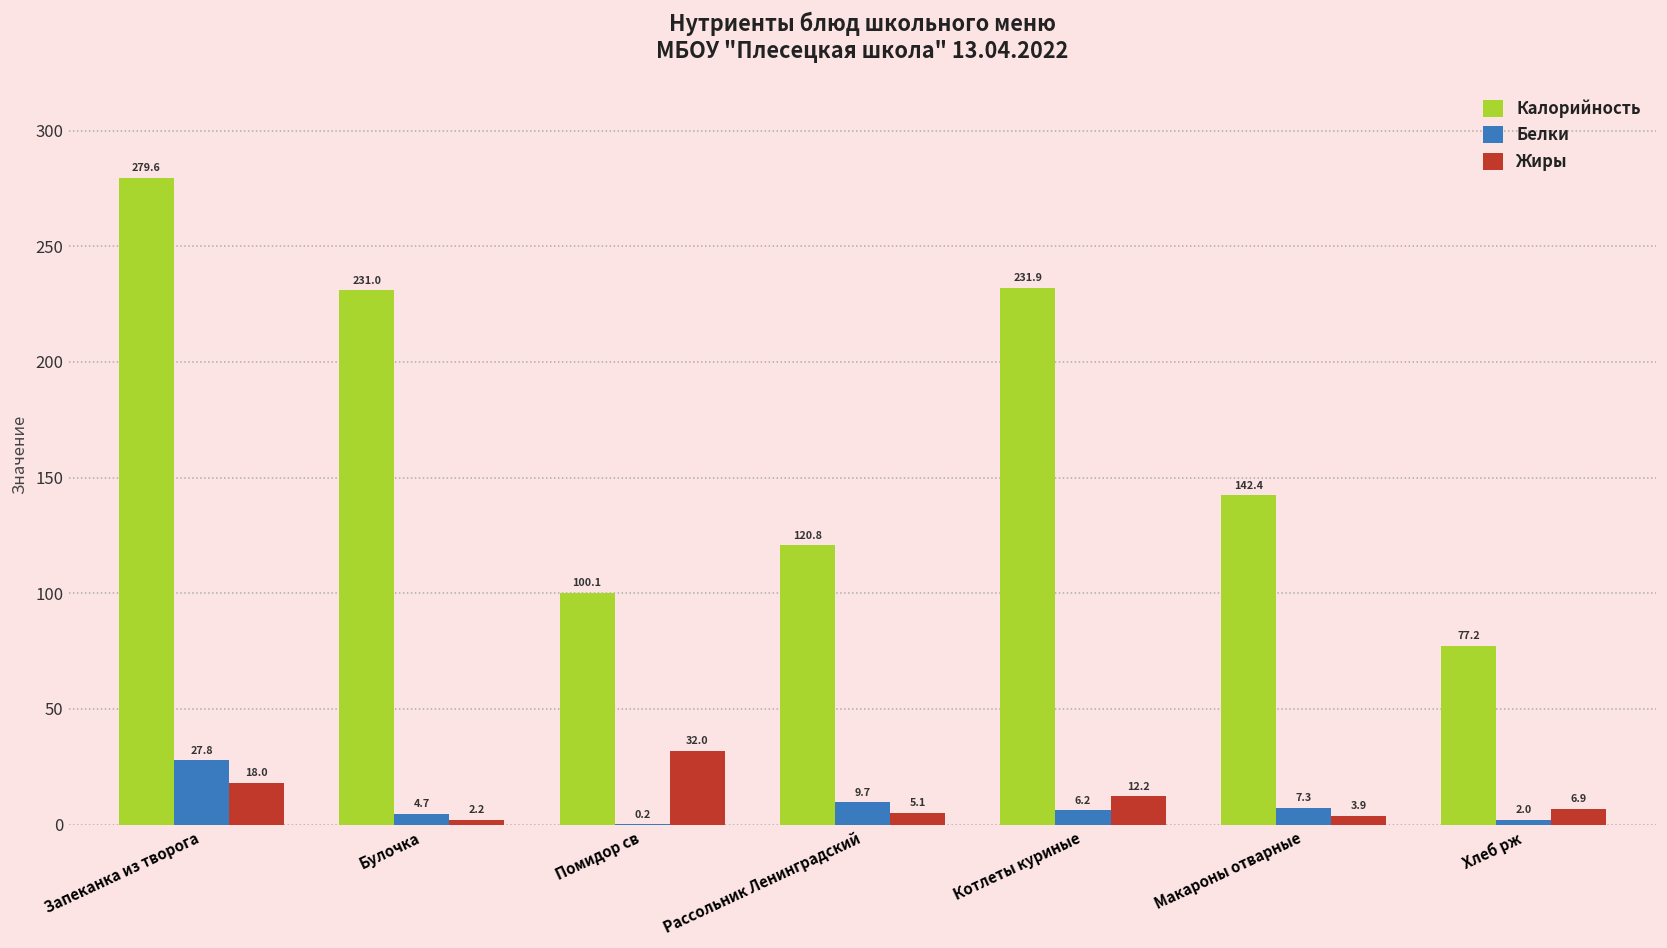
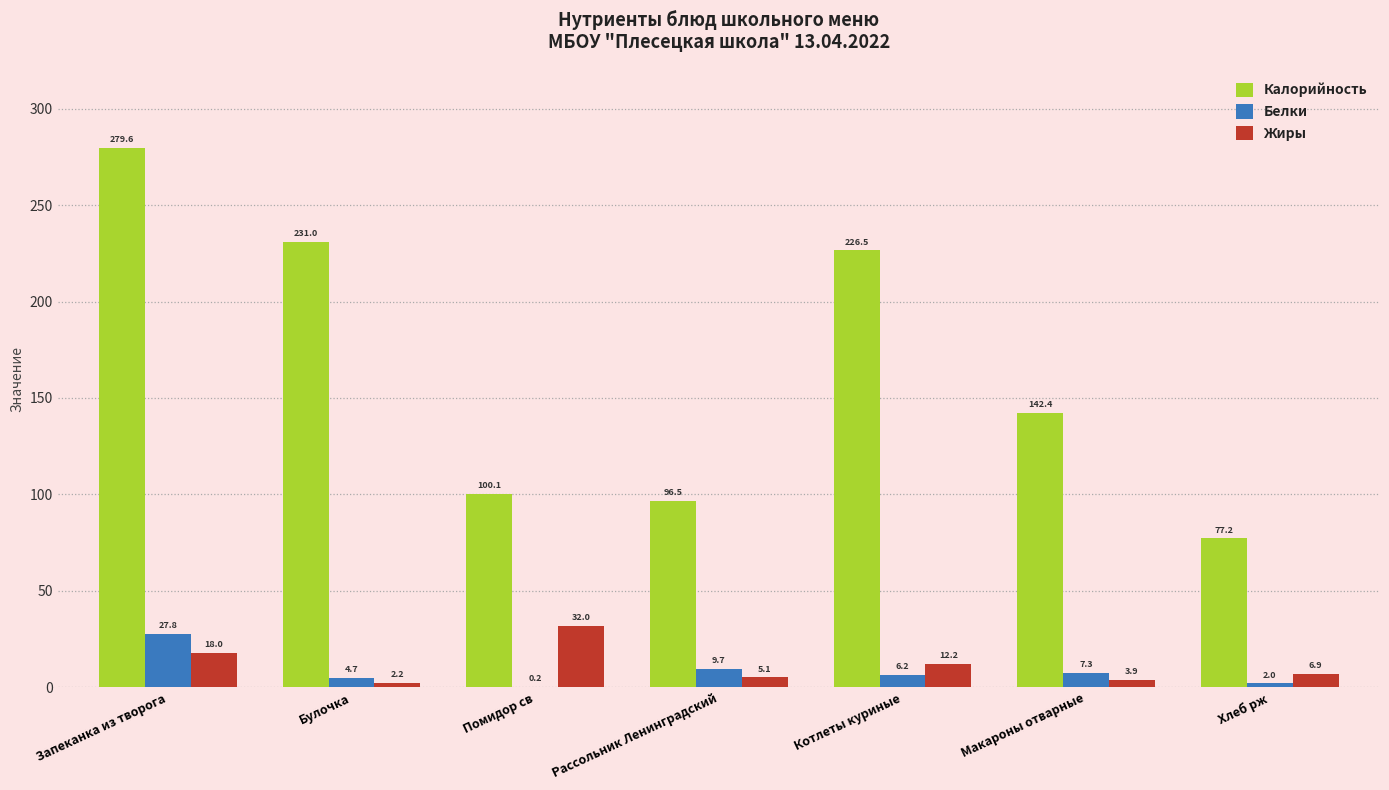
Калорийность, Рассольник Ленинградский: 120.8 -> 96.5
Калорийность, Котлеты куриные: 231.9 -> 226.5
